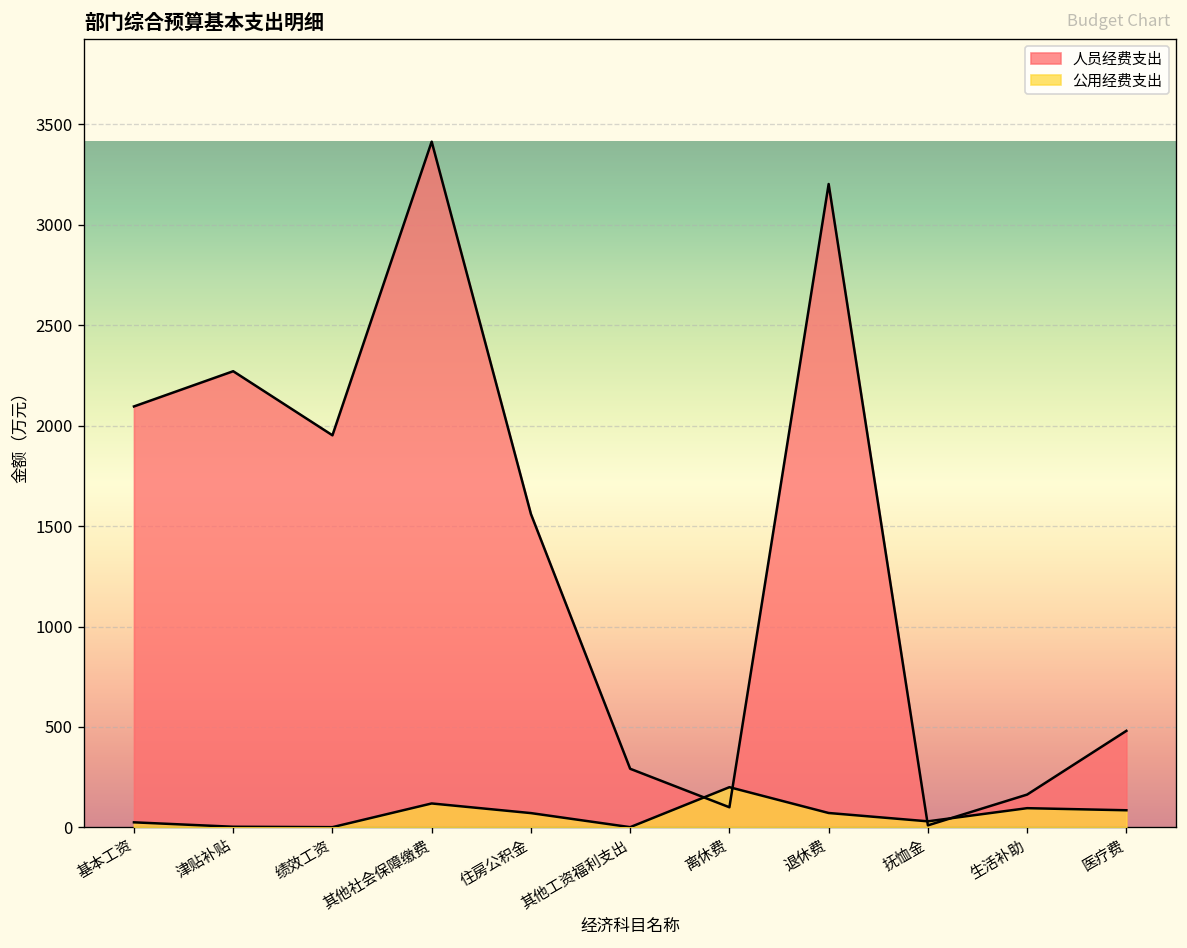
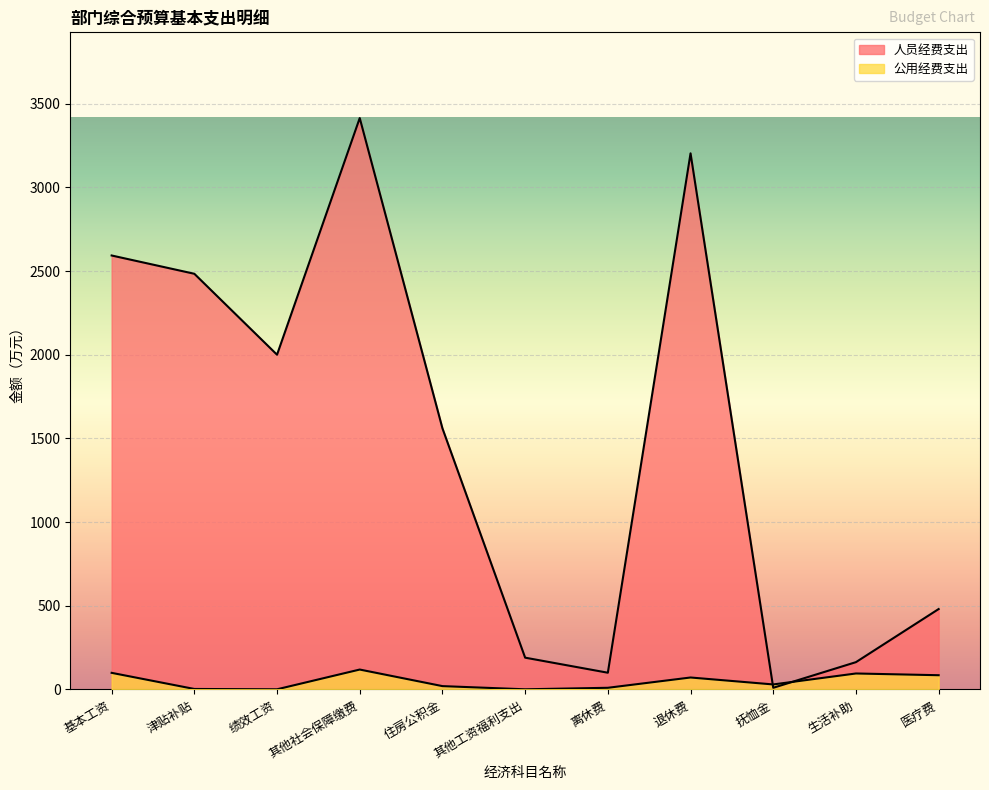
人员经费支出, 基本工资: 2100 -> 2590
公用经费支出, 基本工资: 30 -> 100
人员经费支出, 津贴补贴: 2270 -> 2480
人员经费支出, 绩效工资: 1950 -> 2000
公用经费支出, 住房公积金: 70 -> 20
人员经费支出, 其他工资福利支出: 290 -> 190
公用经费支出, 离休费: 200 -> 10
